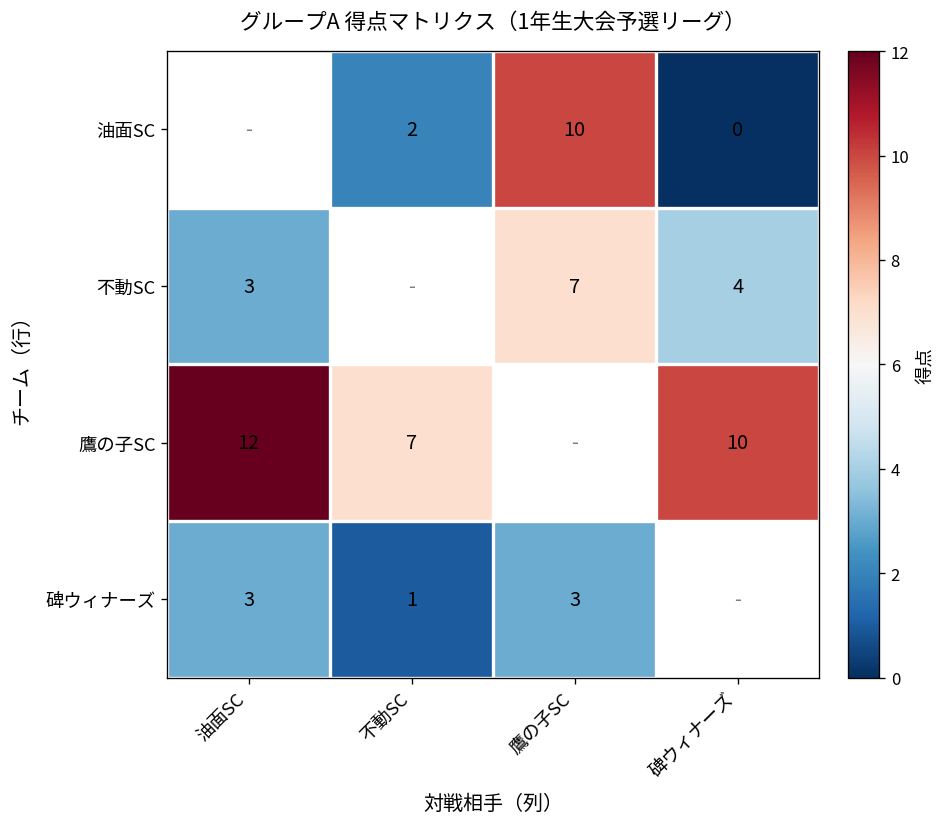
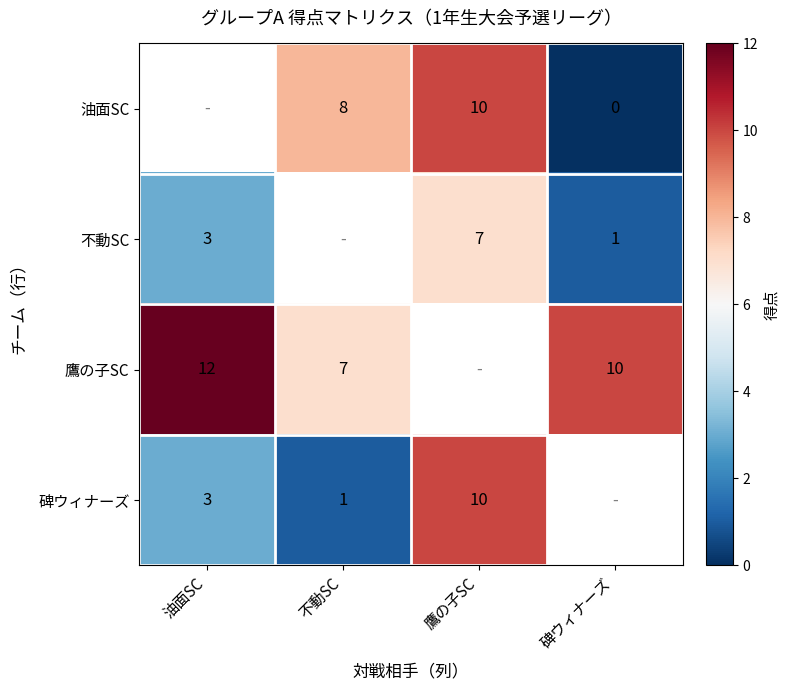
油面SC, 不動SC: 2 -> 8
不動SC, 碑ウィナーズ: 4 -> 1
碑ウィナーズ, 鷹の子SC: 3 -> 10
